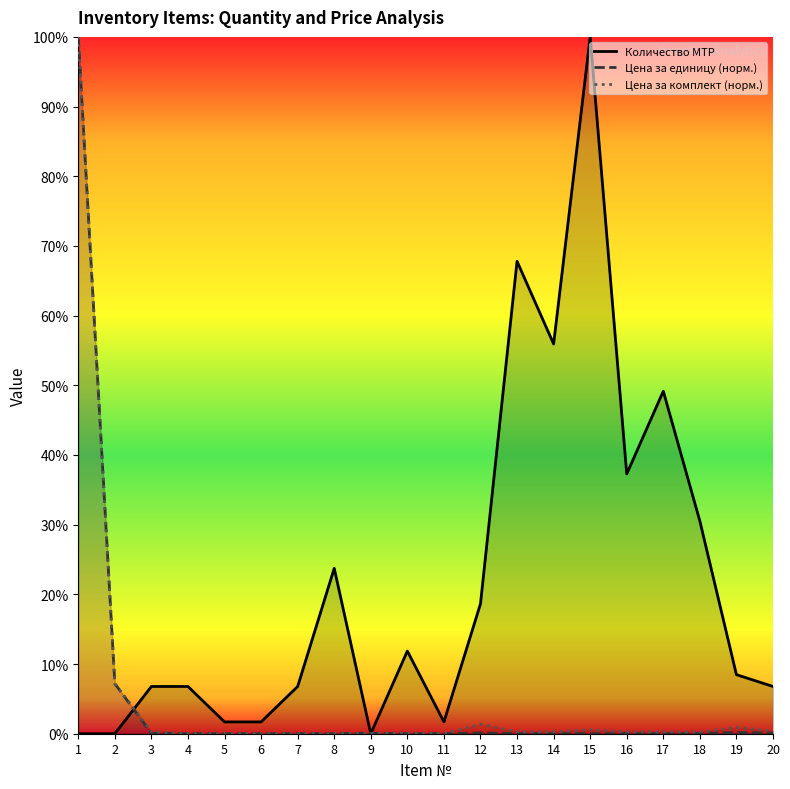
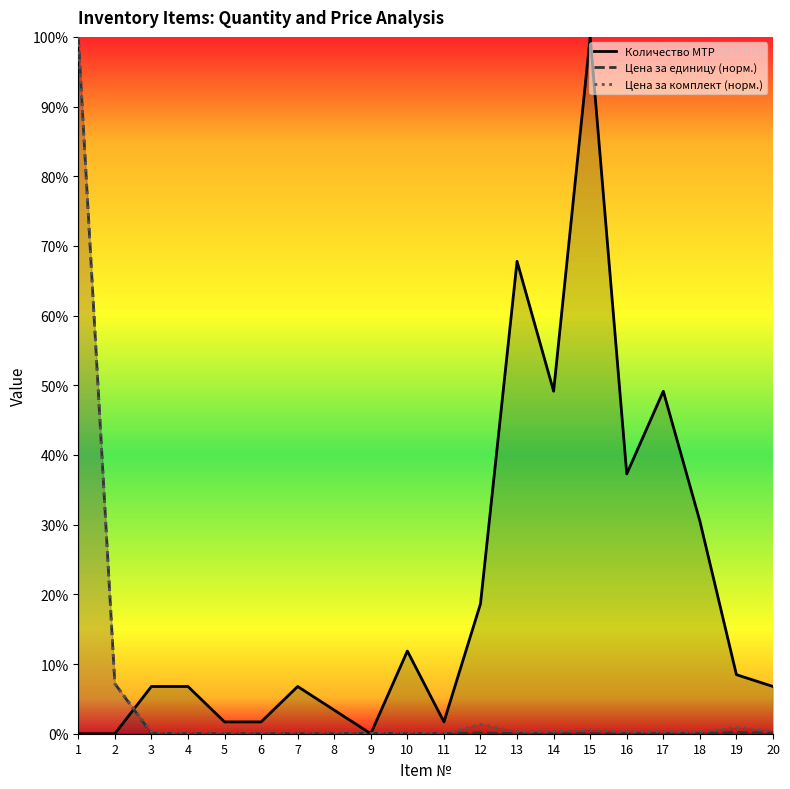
Количество МТР, 8: 24% -> 3%
Количество МТР, 14: 56% -> 49%
